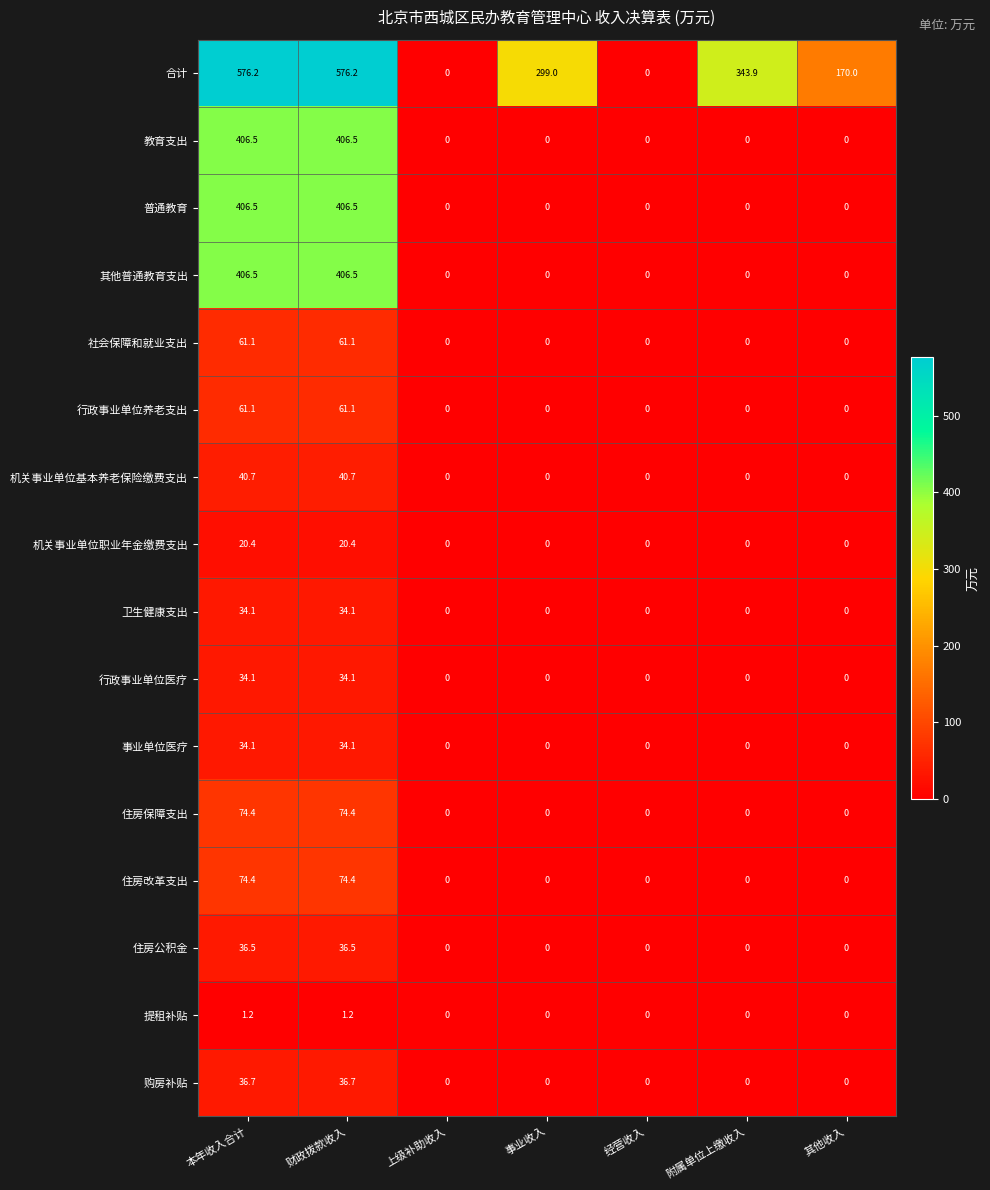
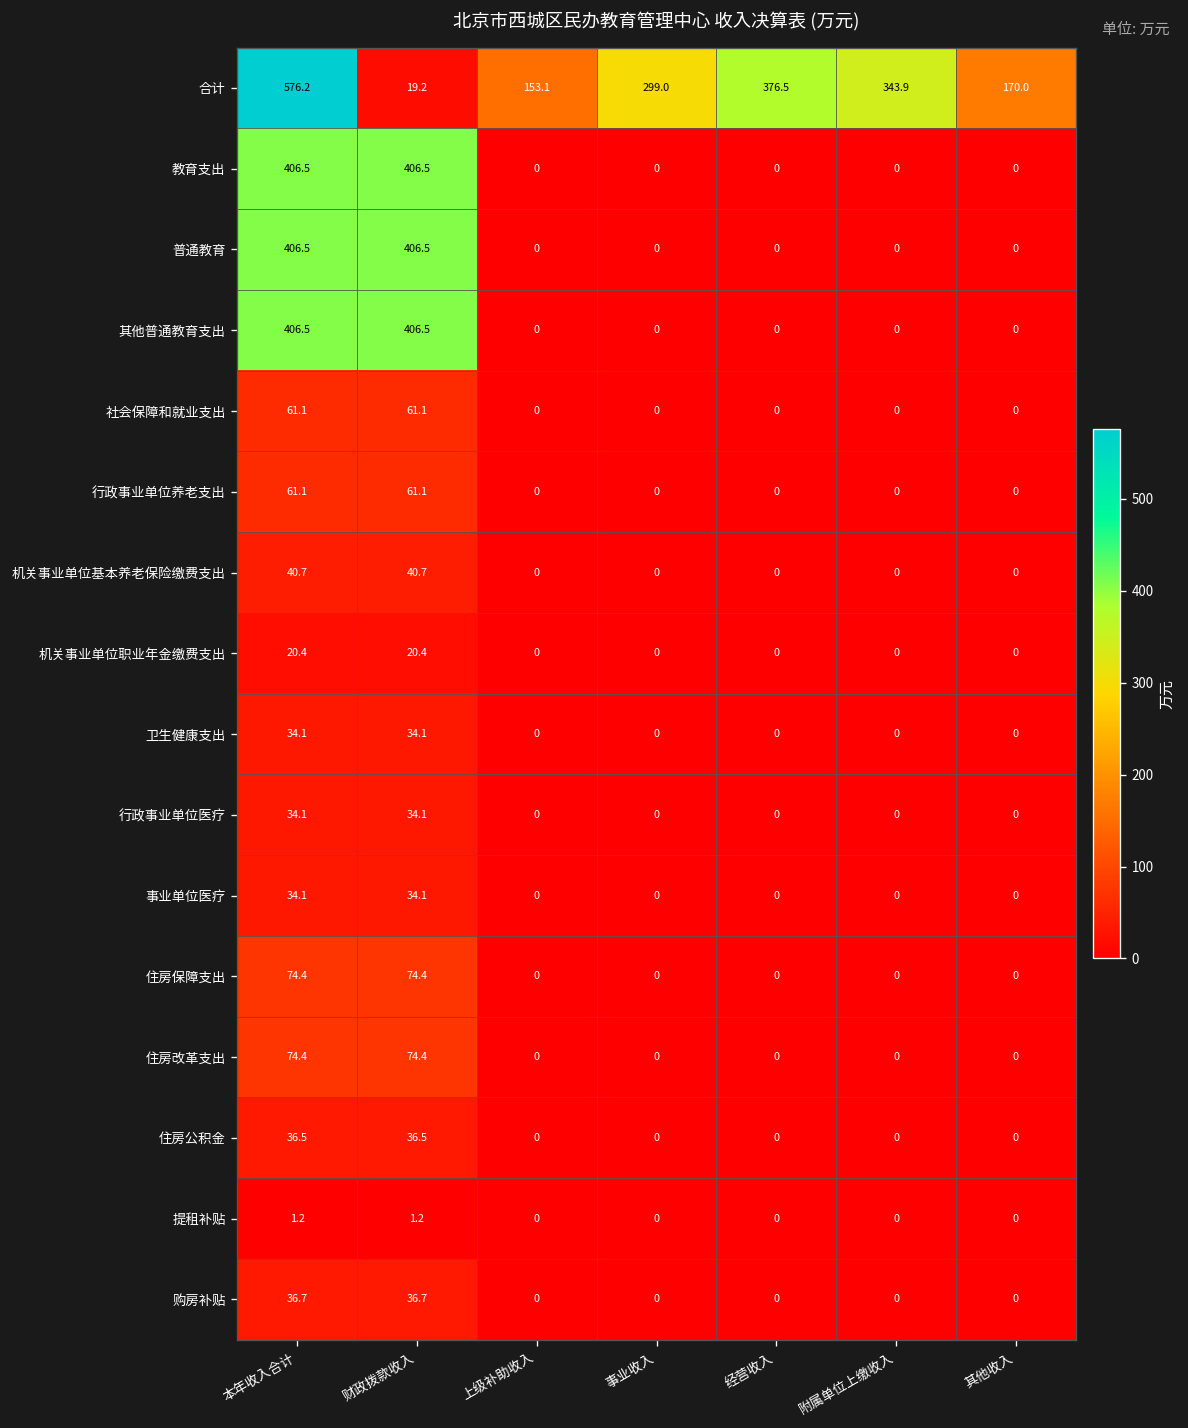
合计, 财政拨款收入: 576.2 -> 19.2
合计, 上级补助收入: 0 -> 153.1
合计, 经营收入: 0 -> 376.5
